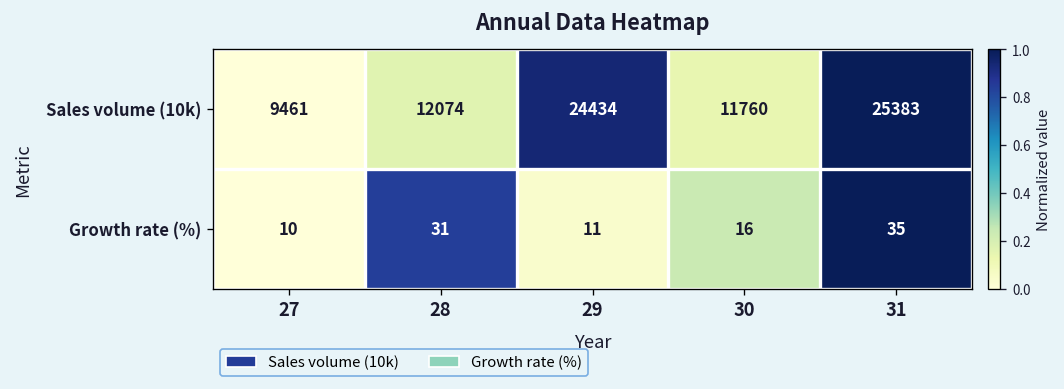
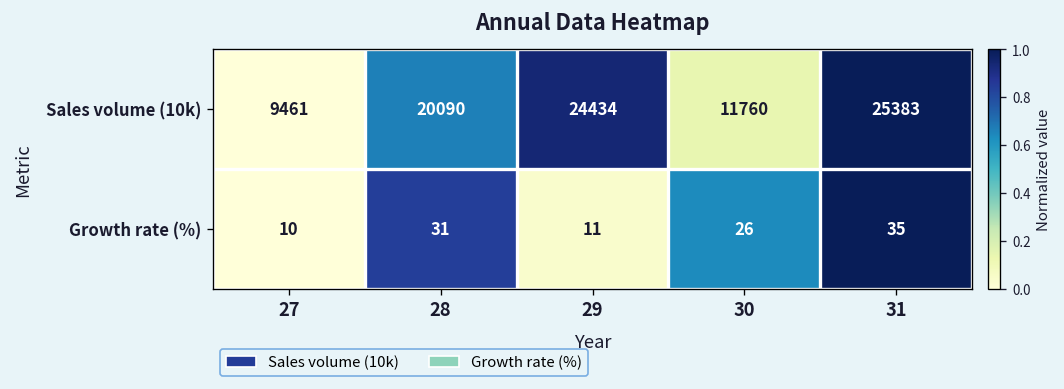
Sales volume (10k), 28: 12074 -> 20090
Growth rate (%), 30: 16 -> 26
